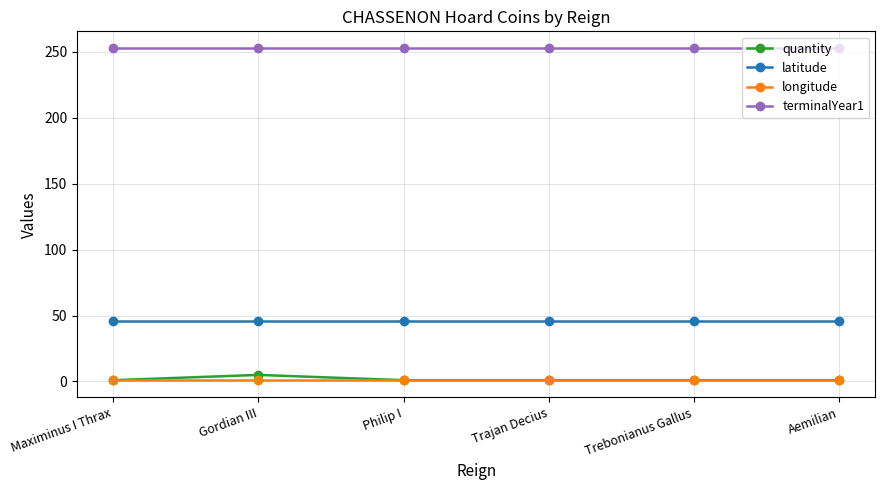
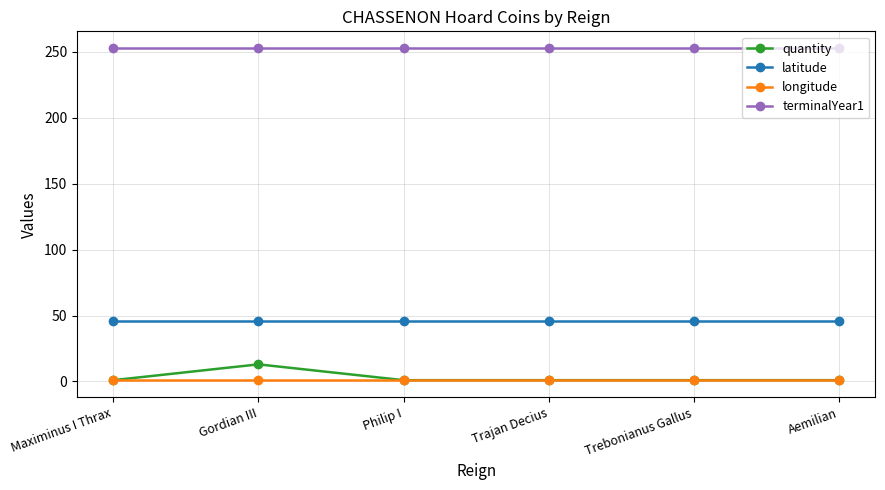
quantity, Gordian III: 5 -> 13
